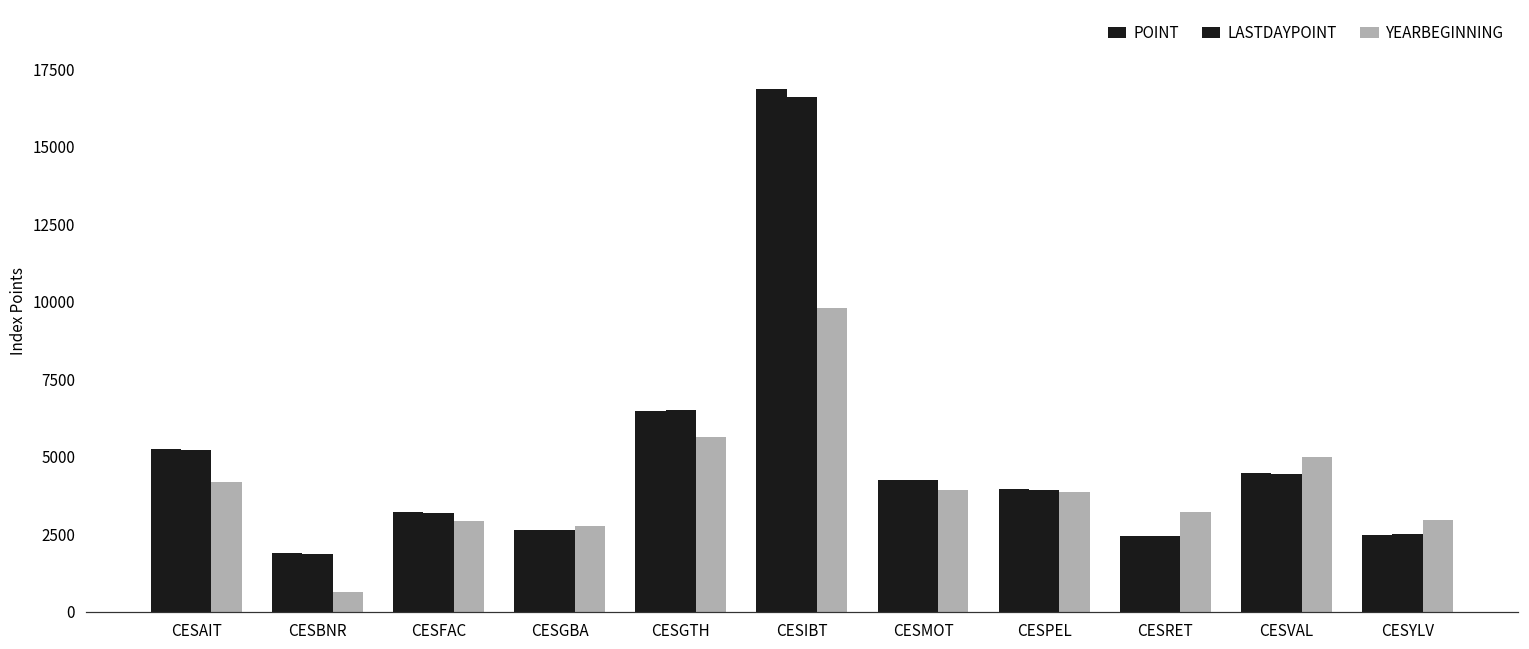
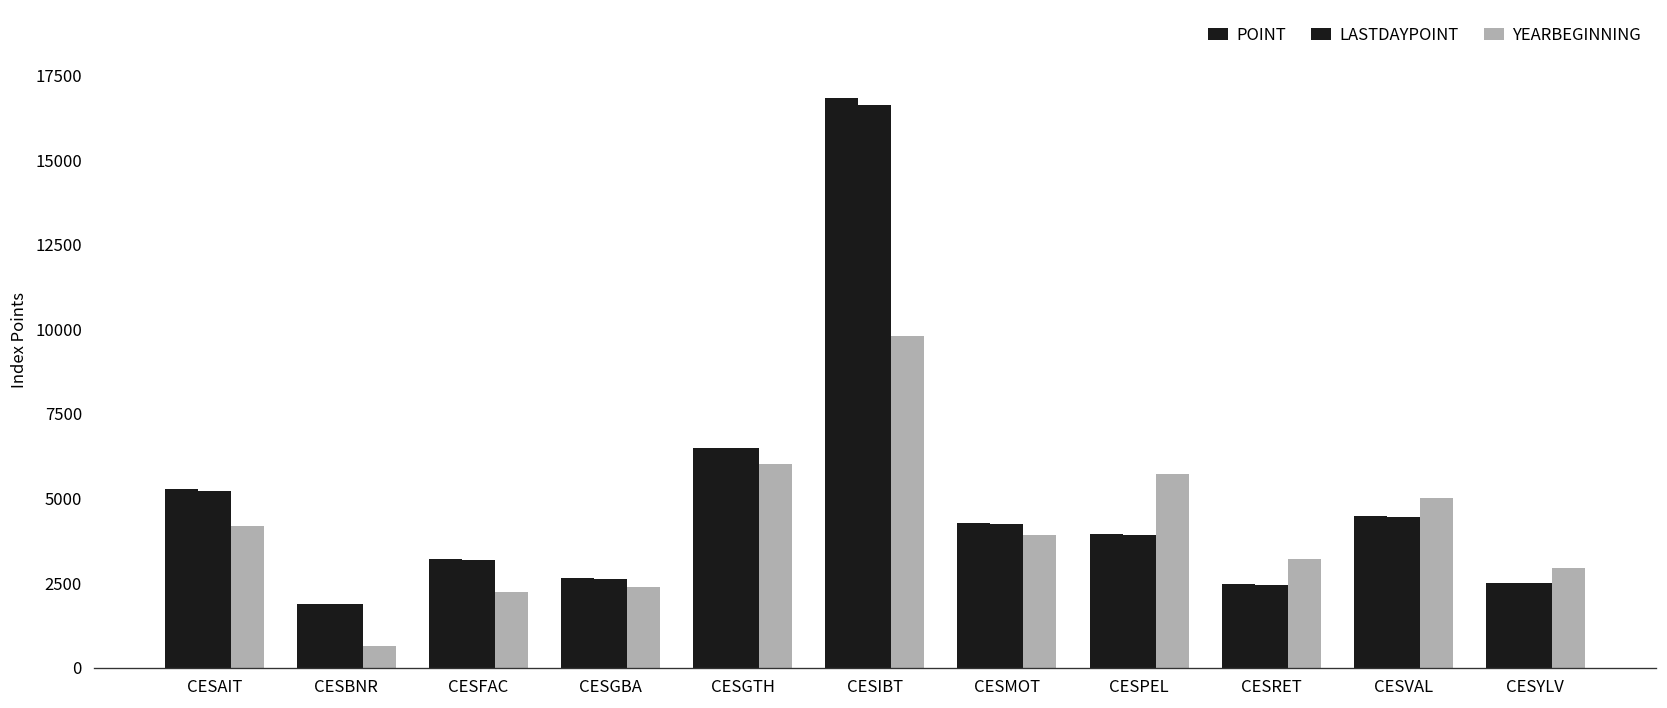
YEARBEGINNING, CESFAC: 2900 -> 2200
YEARBEGINNING, CESGBA: 2800 -> 2400
YEARBEGINNING, CESGTH: 5700 -> 6000
YEARBEGINNING, CESPEL: 3900 -> 5700
